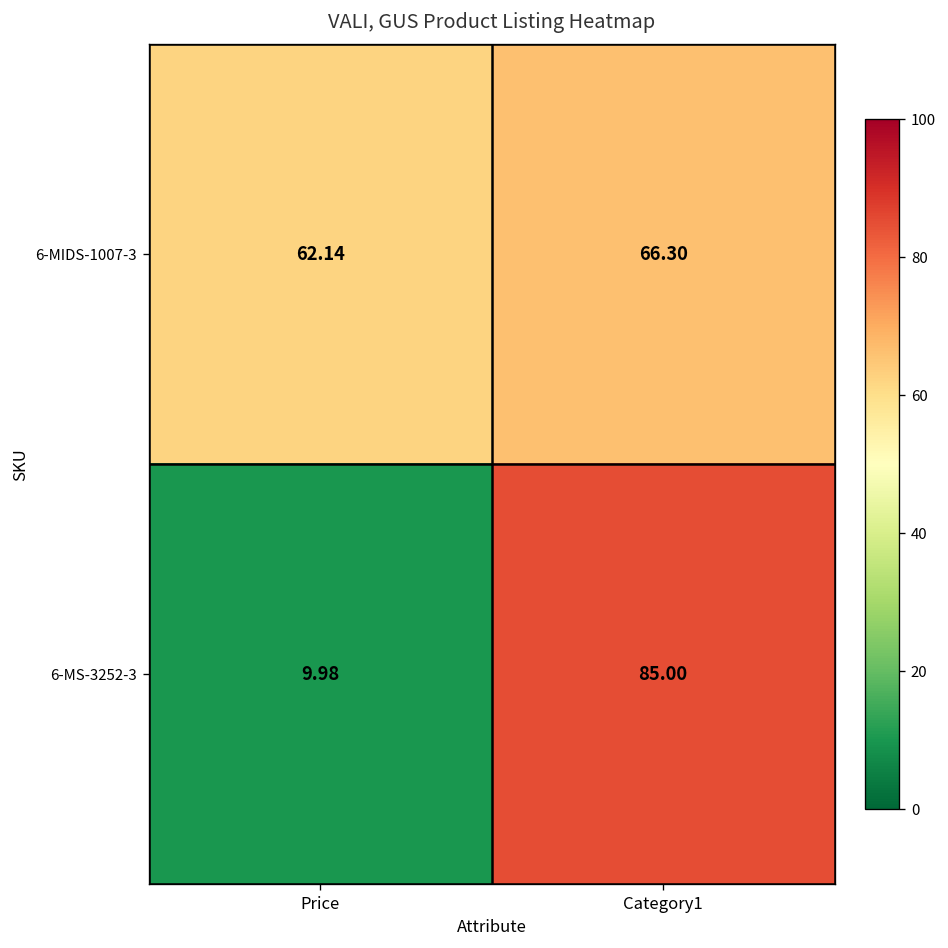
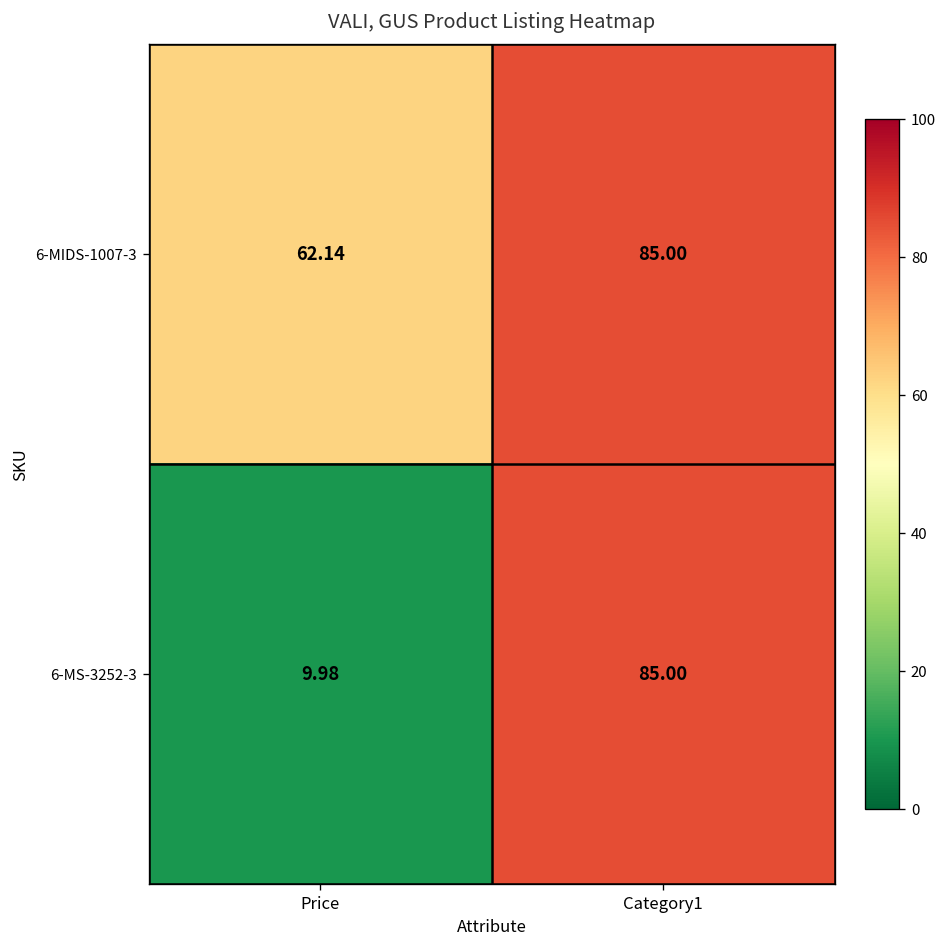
6-MIDS-1007-3, Category1: 66.30 -> 85.00
